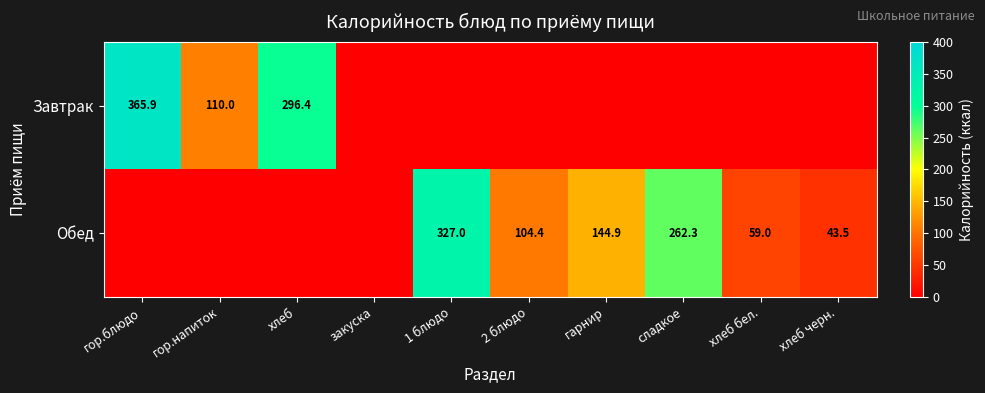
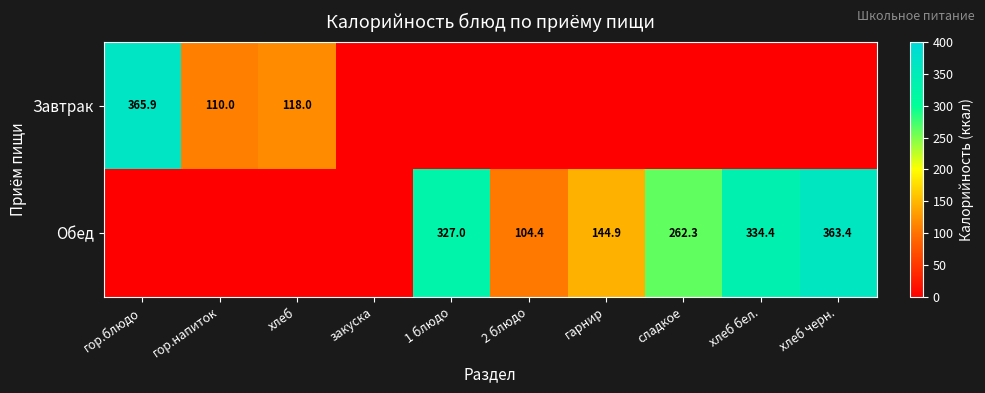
Завтрак, хлеб: 296.4 -> 118.0
Обед, хлеб бел.: 59.0 -> 334.4
Обед, хлеб черн.: 43.5 -> 363.4
